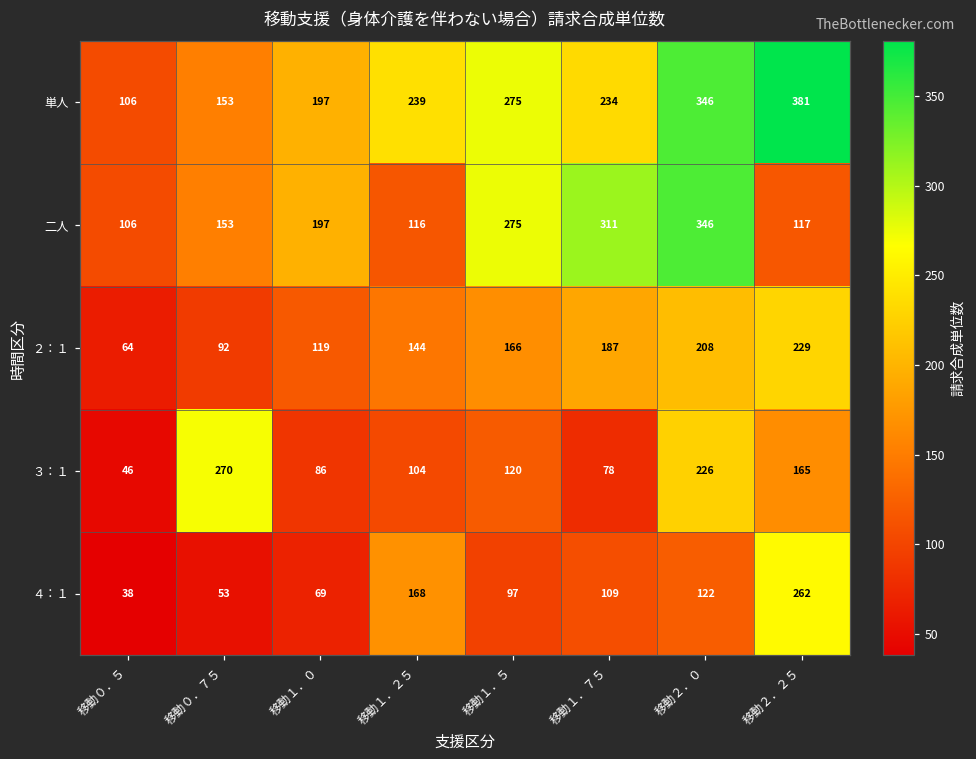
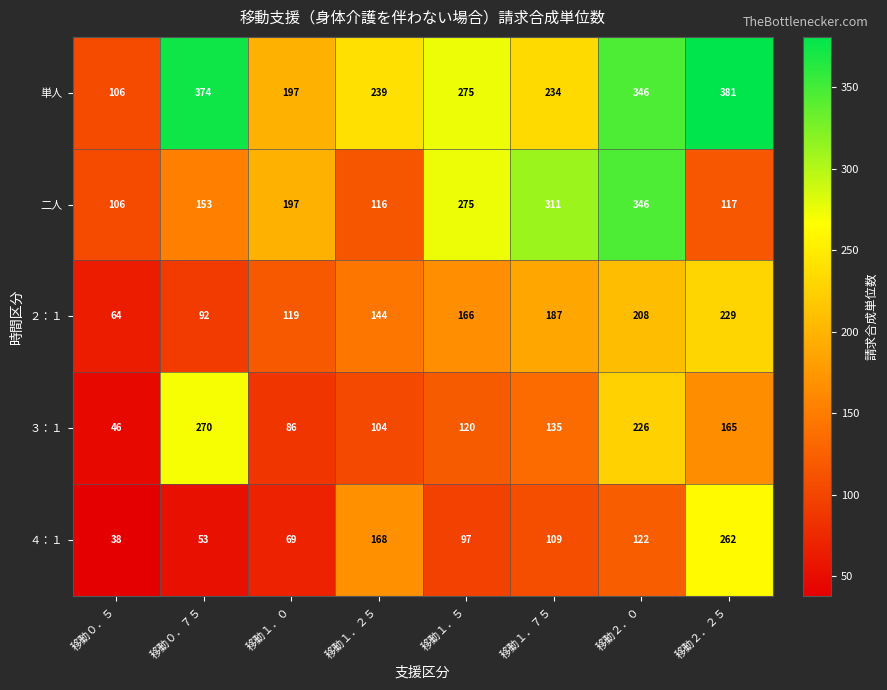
単人, 移動０．７５: 153 -> 374
３：１, 移動１．７５: 78 -> 135
